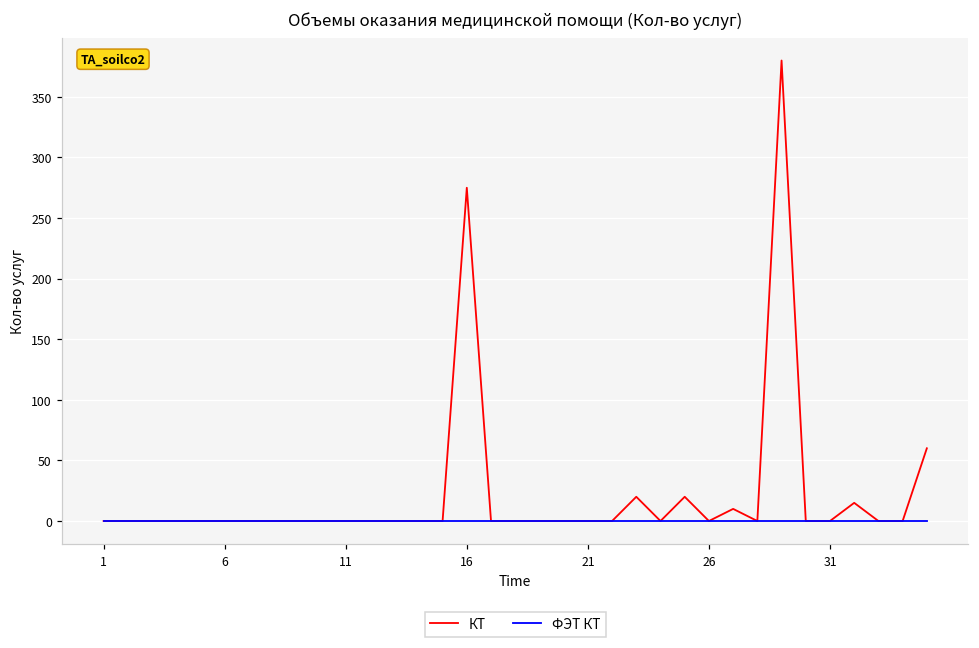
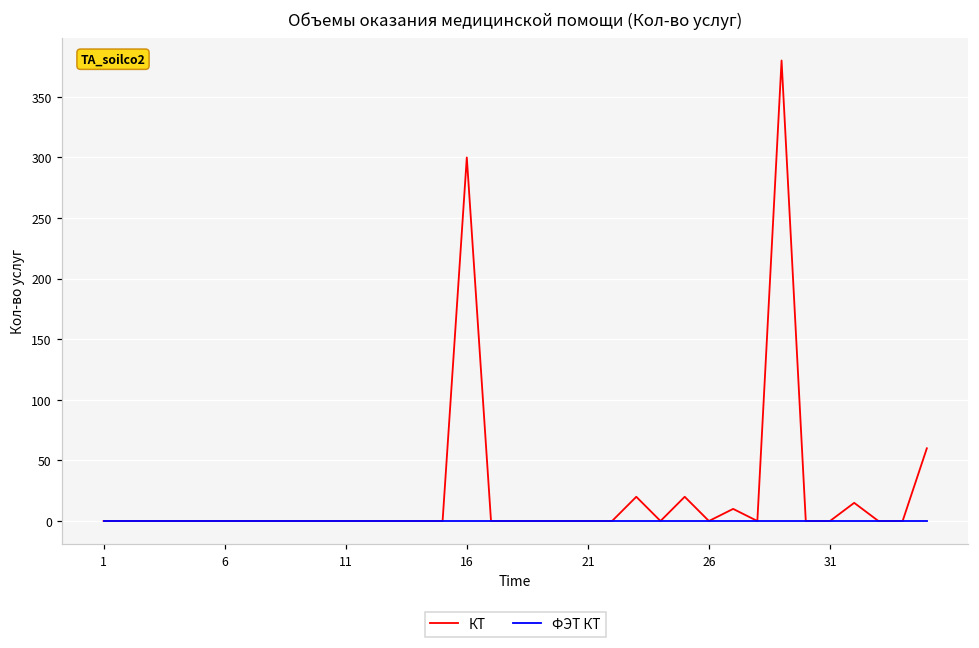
КТ, 16: 275 -> 300
